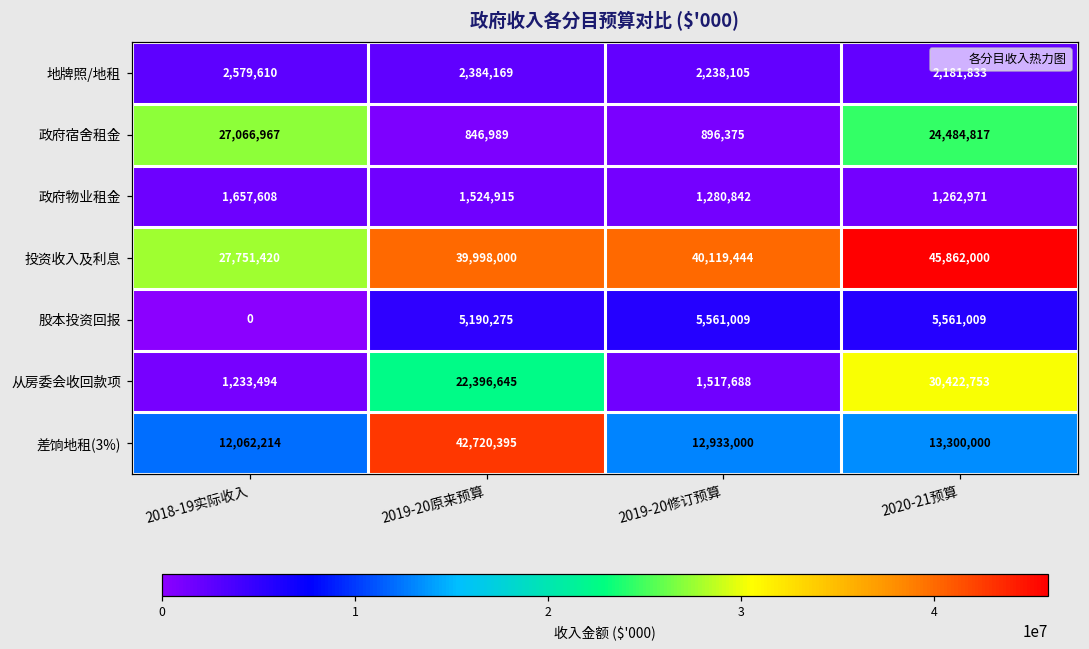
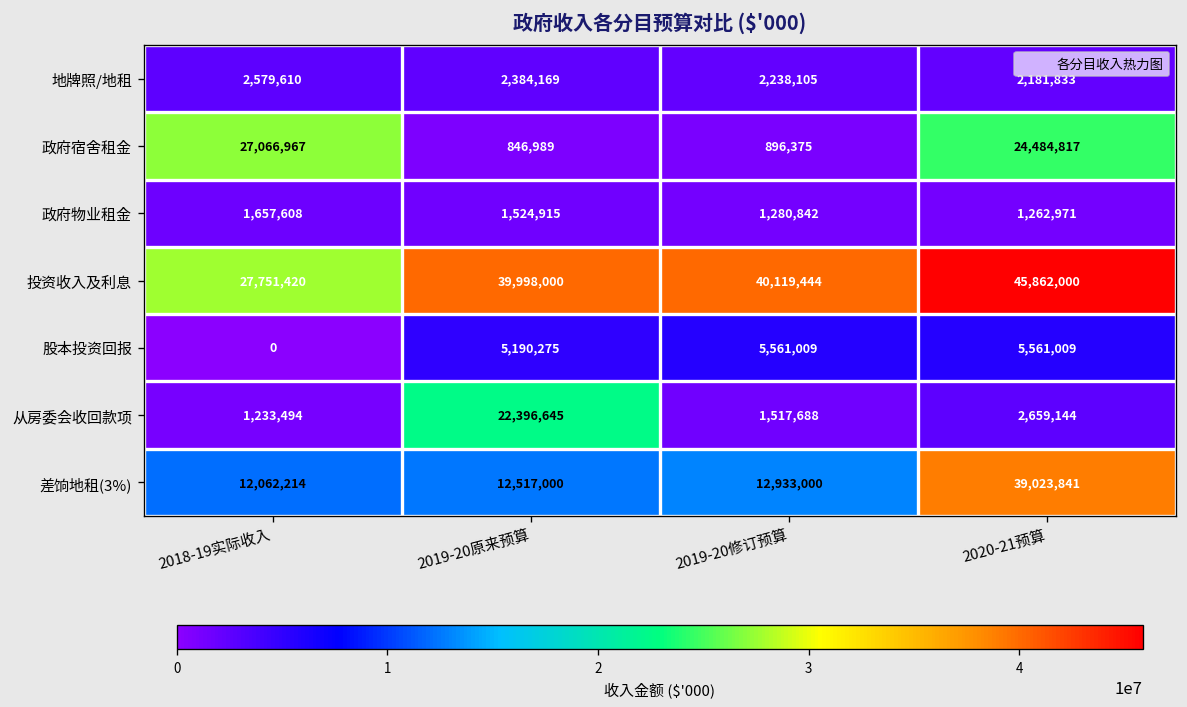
从房委会收回款项, 2020-21预算: 30,422,753 -> 2,659,144
差饷地租(3%), 2019-20原来预算: 42,720,395 -> 12,517,000
差饷地租(3%), 2020-21预算: 13,300,000 -> 39,023,841
